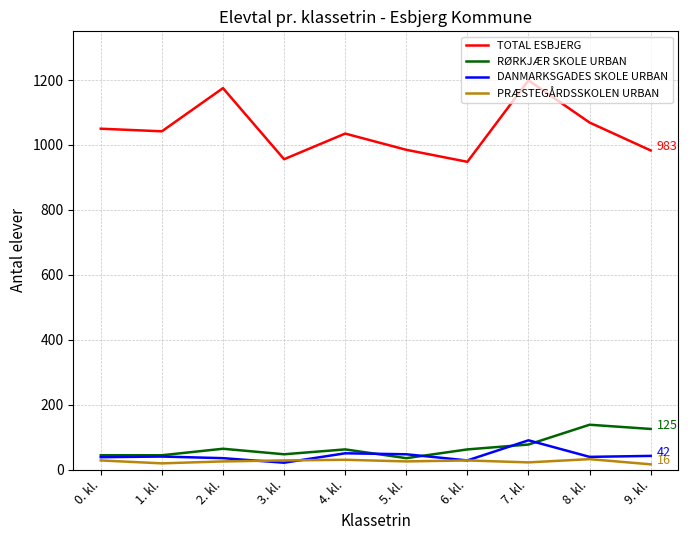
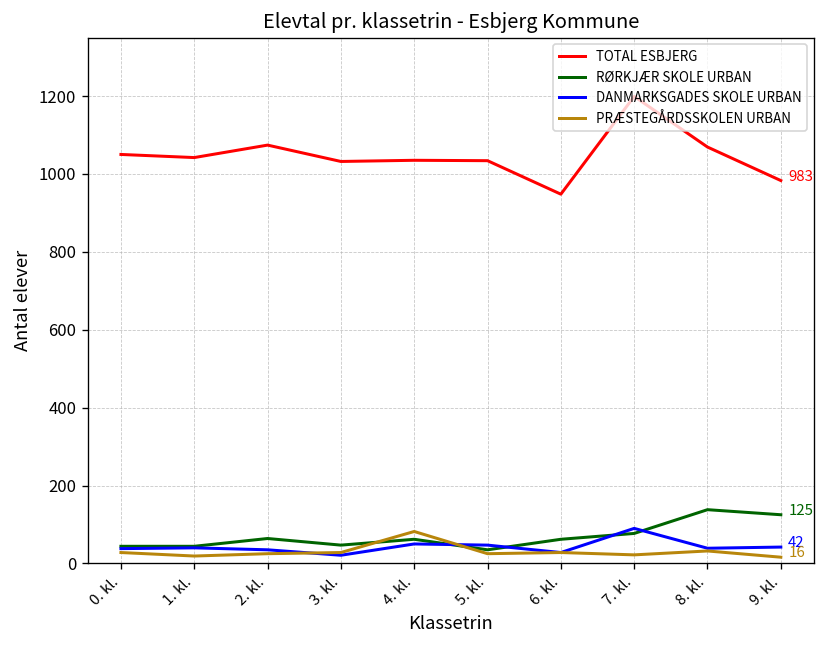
TOTAL ESBJERG, 2. kl.: 1180 -> 1070
TOTAL ESBJERG, 3. kl.: 960 -> 1030
PRÆSTEGÅRDSSKOLEN URBAN, 4. kl.: 30 -> 80
TOTAL ESBJERG, 5. kl.: 990 -> 1030
